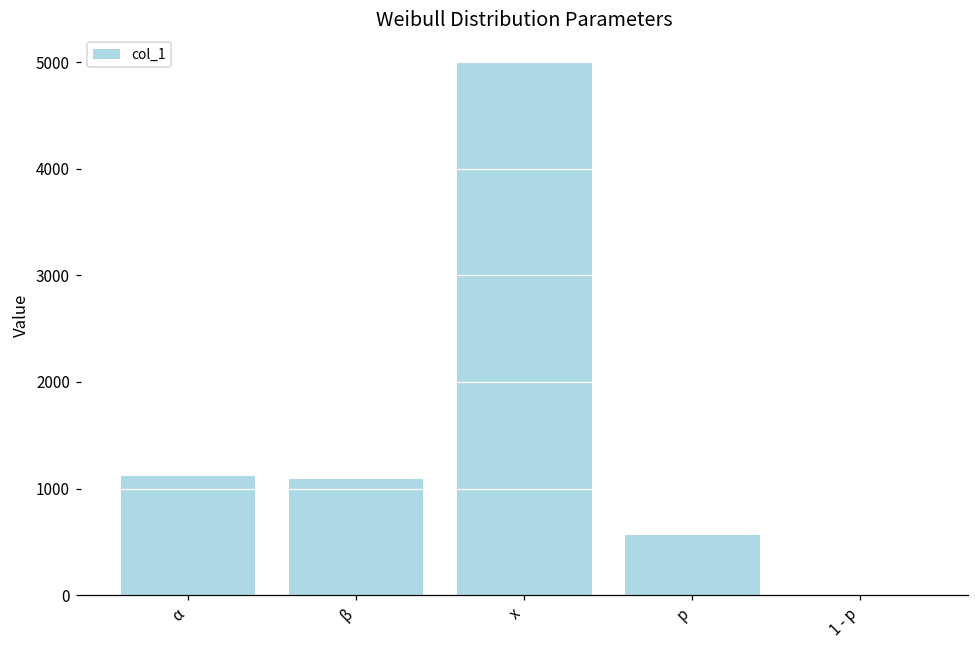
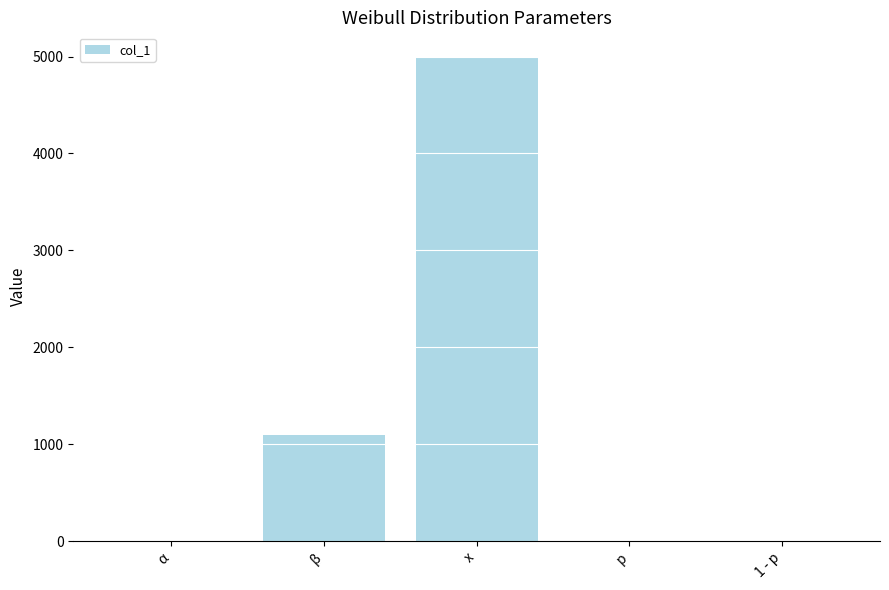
α: 1100 -> 0
p: 600 -> 0
